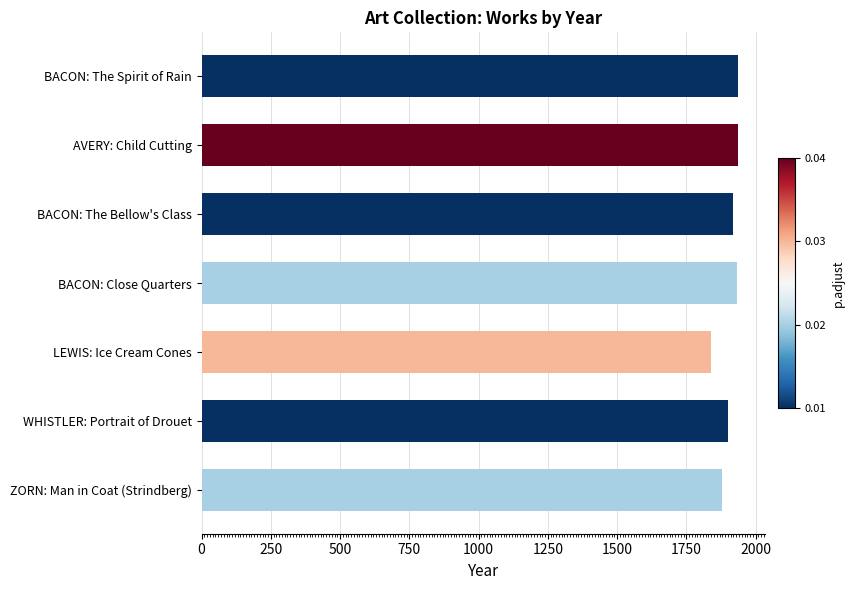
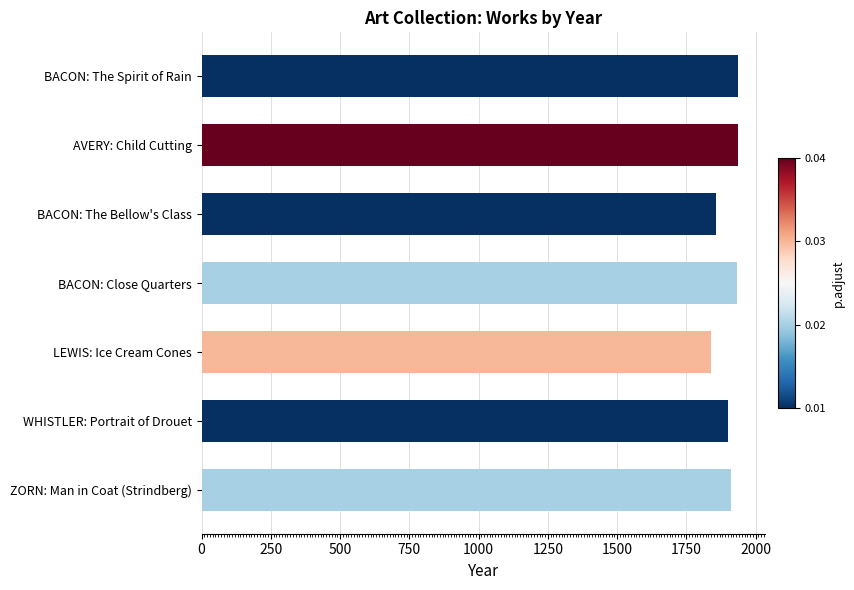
BACON: The Bellow's Class: 1920 -> 1860
ZORN: Man in Coat (Strindberg): 1880 -> 1910
